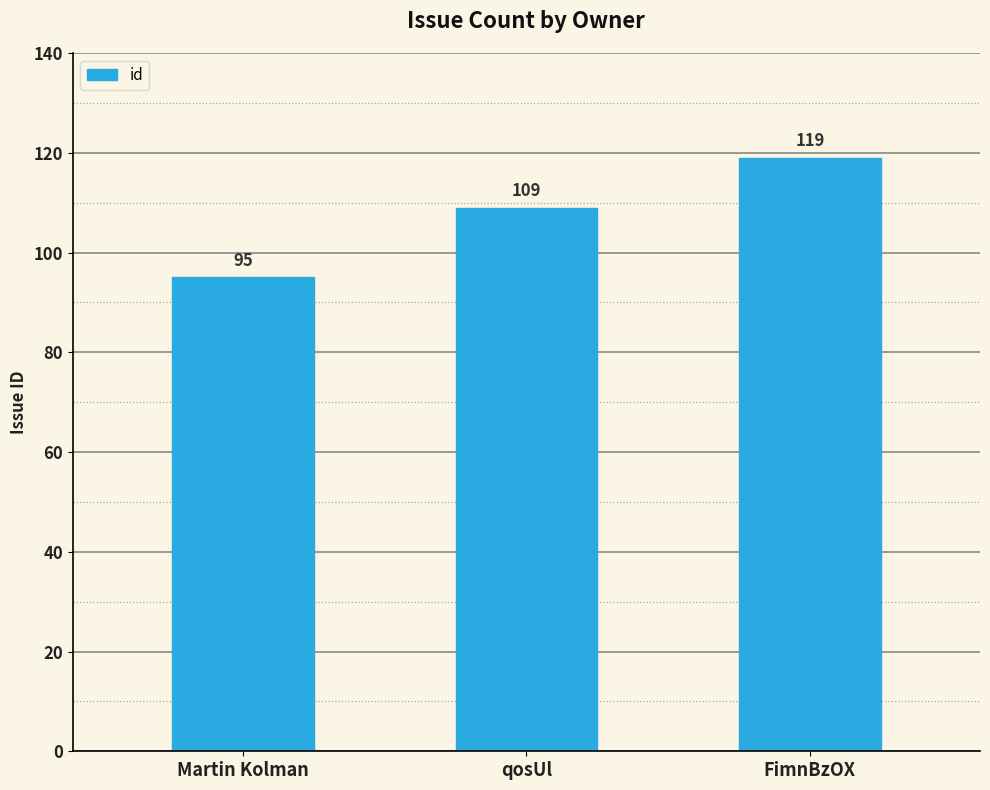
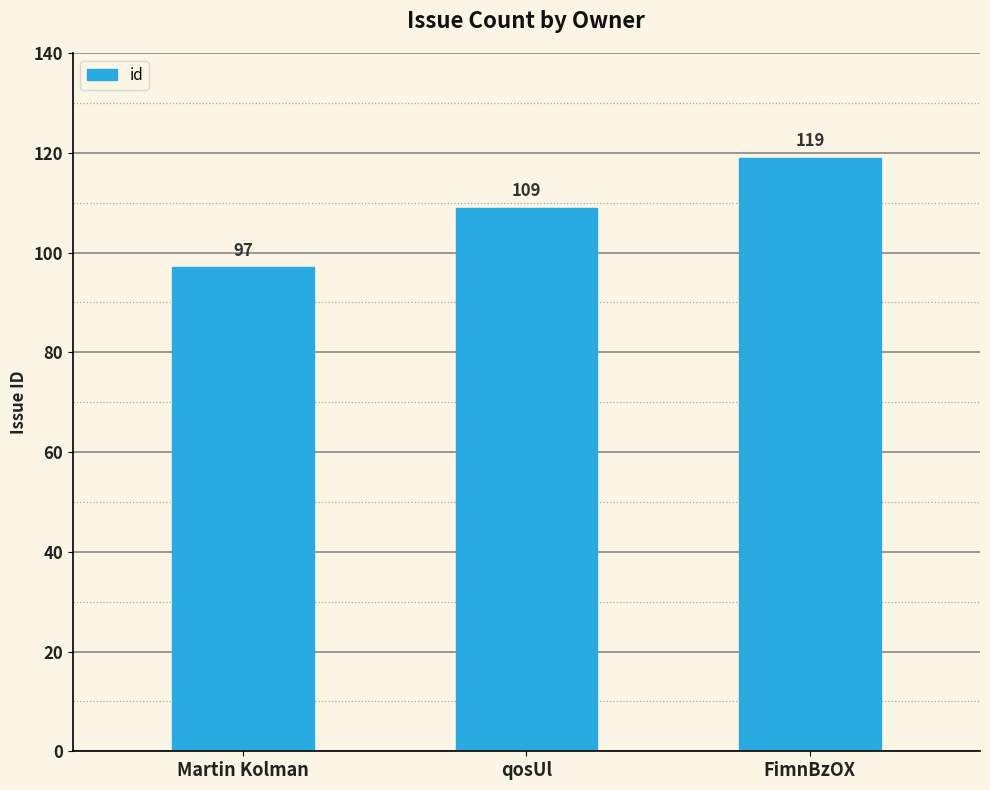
Martin Kolman: 95 -> 97
